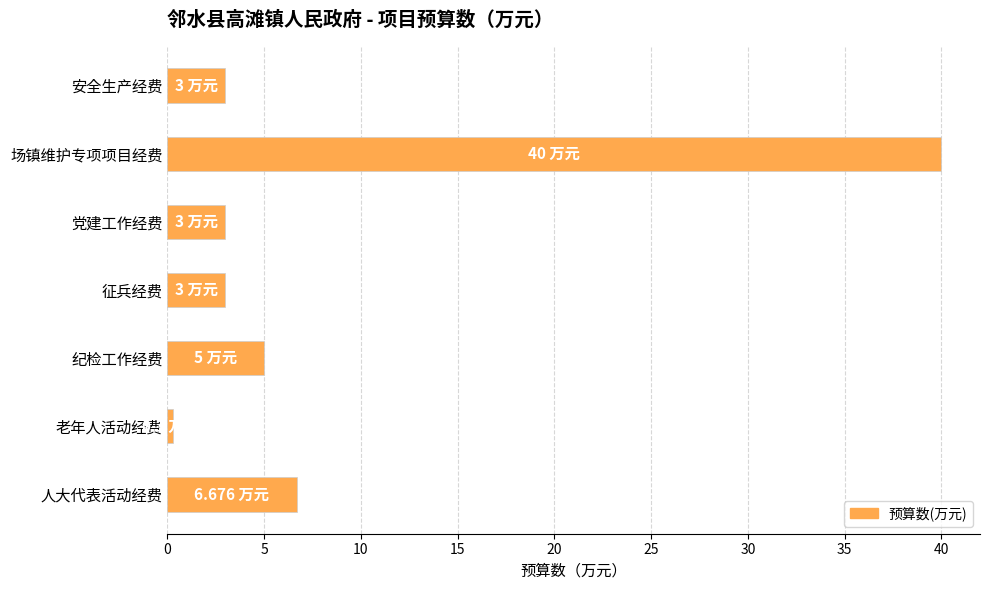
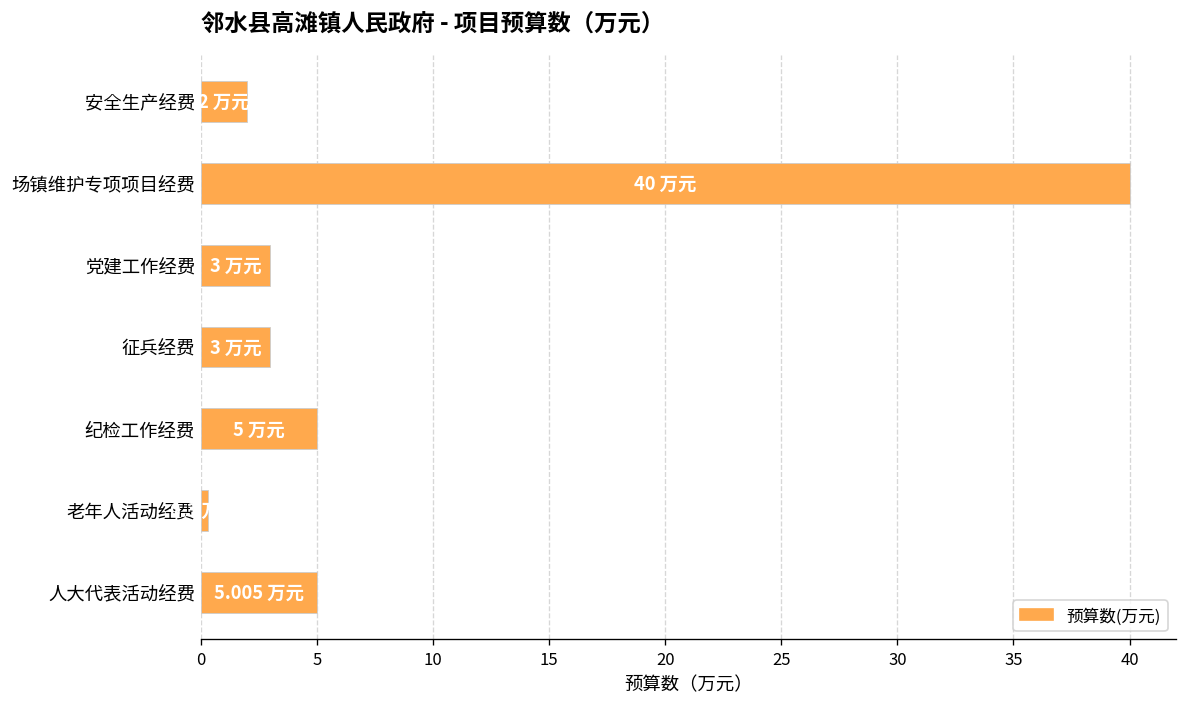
安全生产经费: 3 -> 2
人大代表活动经费: 6.676 -> 5.005
